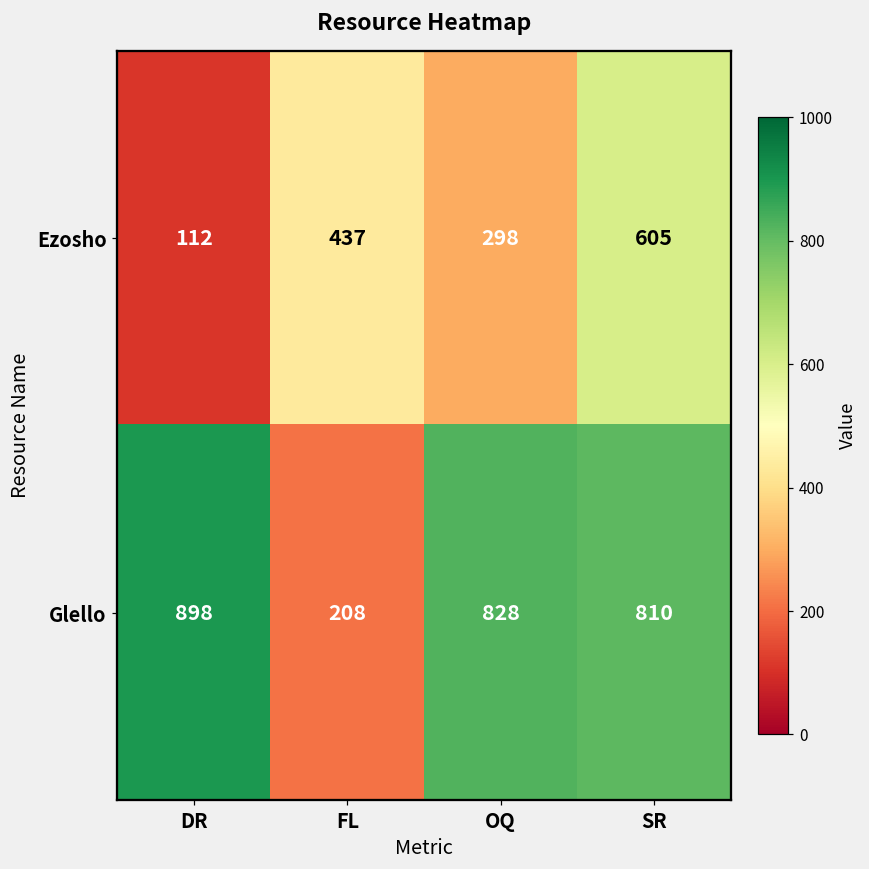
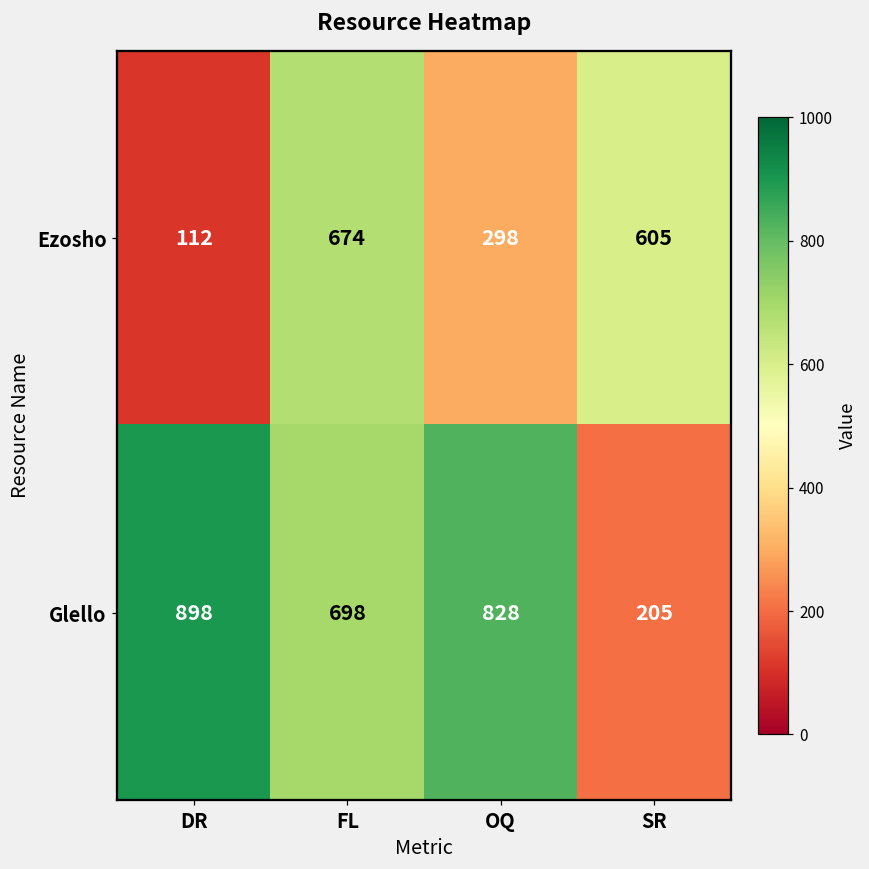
Ezosho, FL: 437 -> 674
Glello, FL: 208 -> 698
Glello, SR: 810 -> 205
